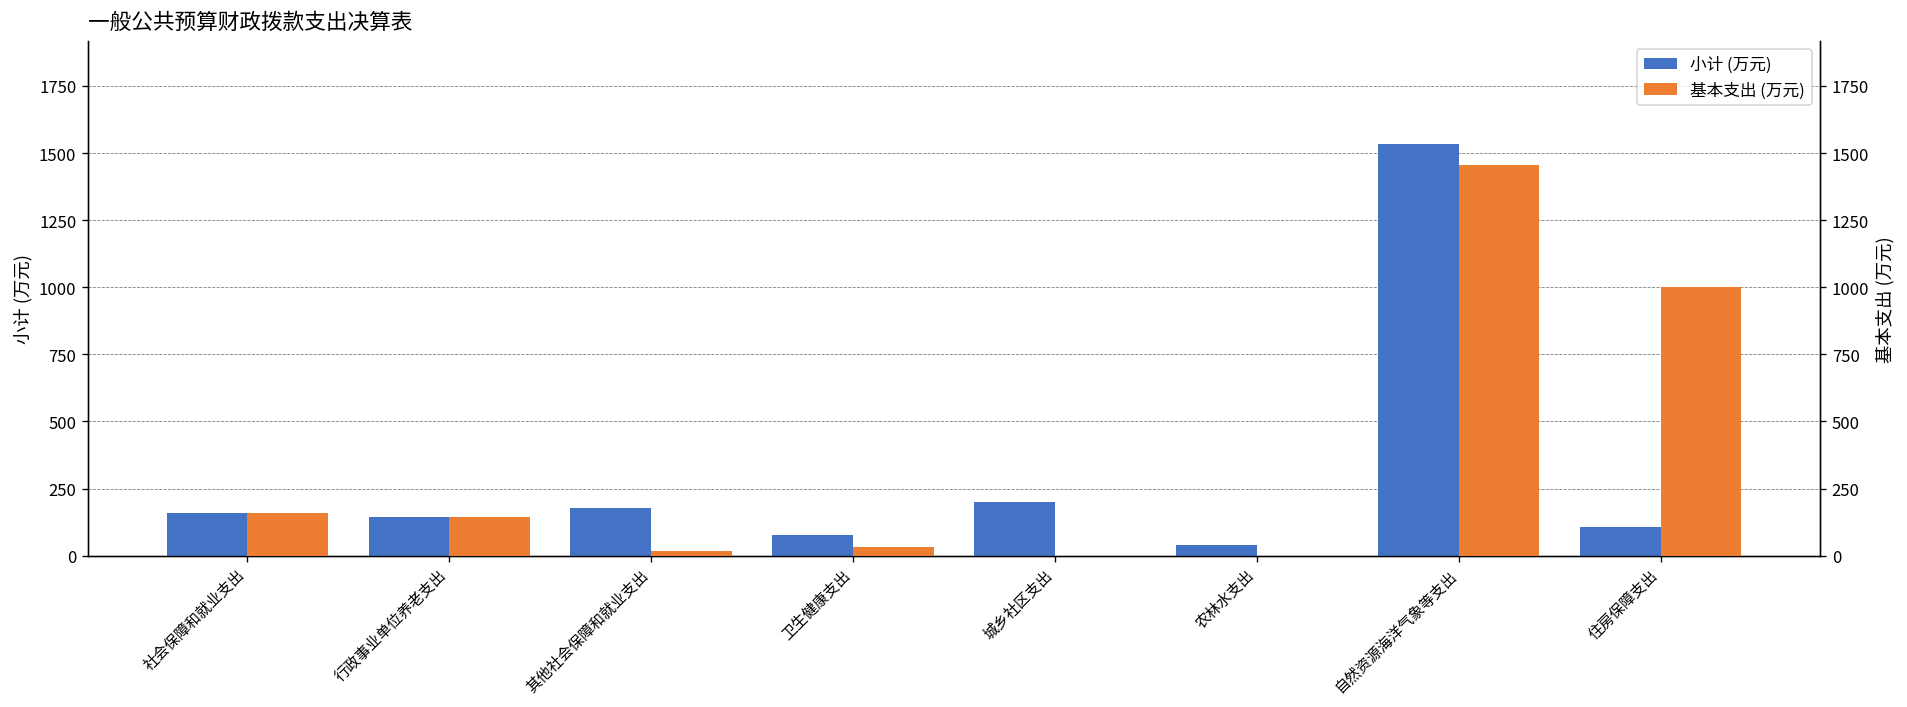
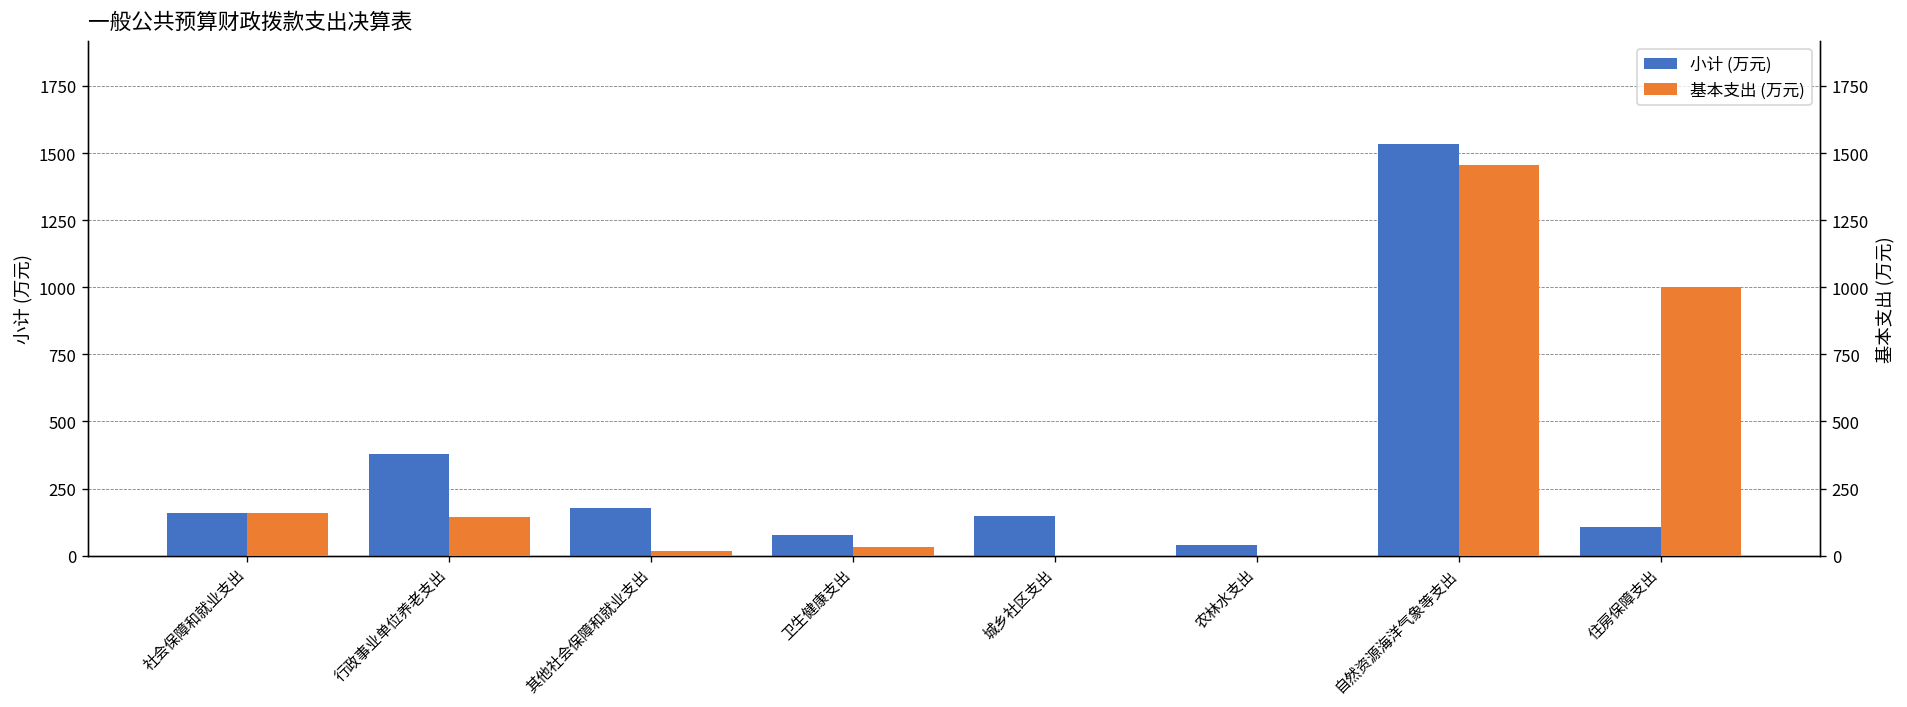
小计 (万元), 行政事业单位养老支出: 140 -> 380
小计 (万元), 城乡社区支出: 200 -> 150
